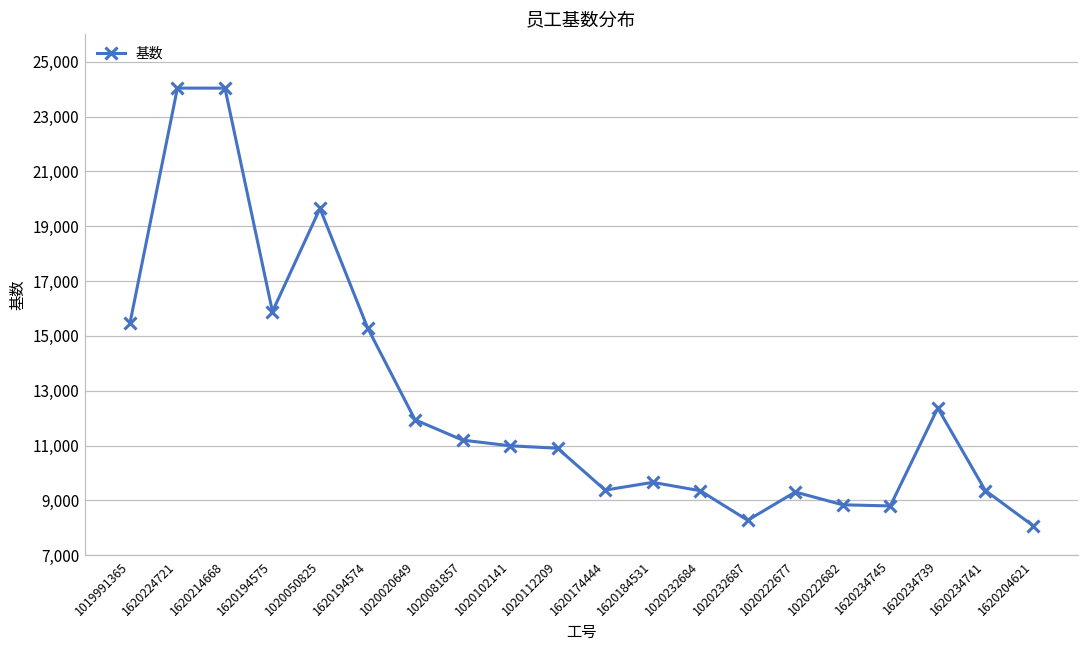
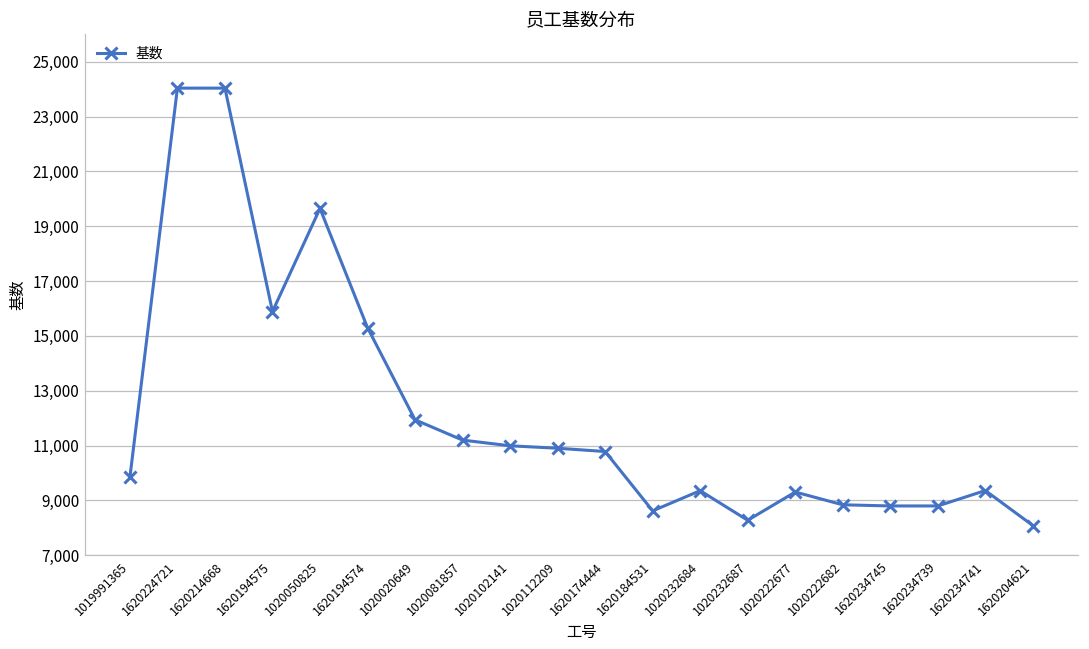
1019991365: 15,500 -> 9,800
1620174444: 9,400 -> 10,800
1620184531: 9,700 -> 8,600
1620234739: 12,400 -> 8,800
